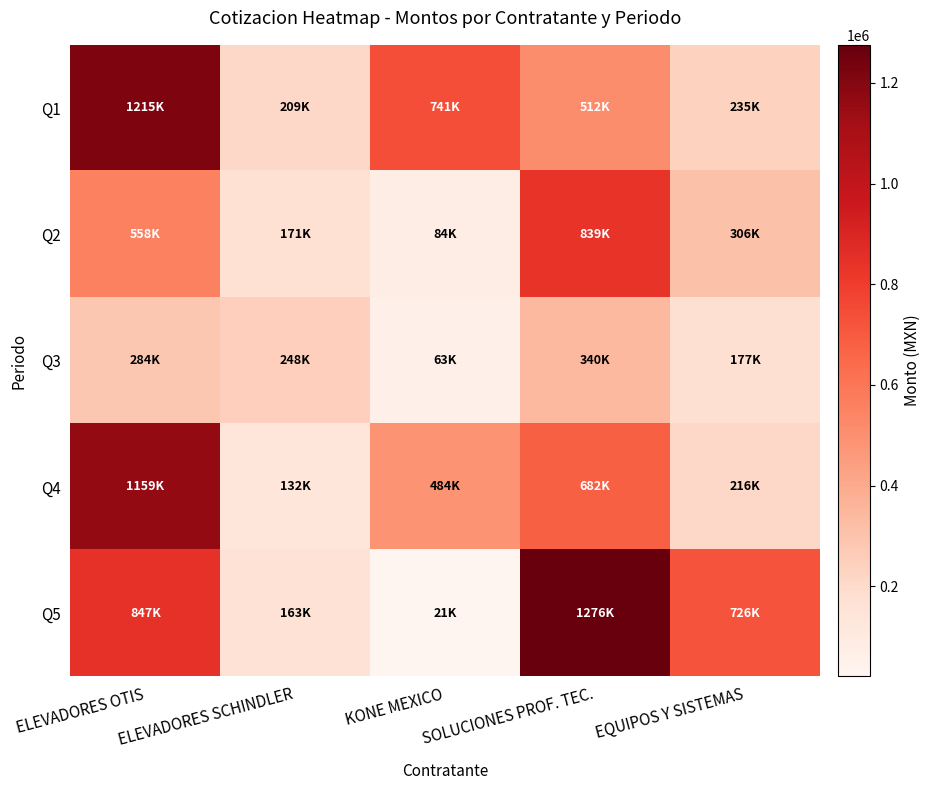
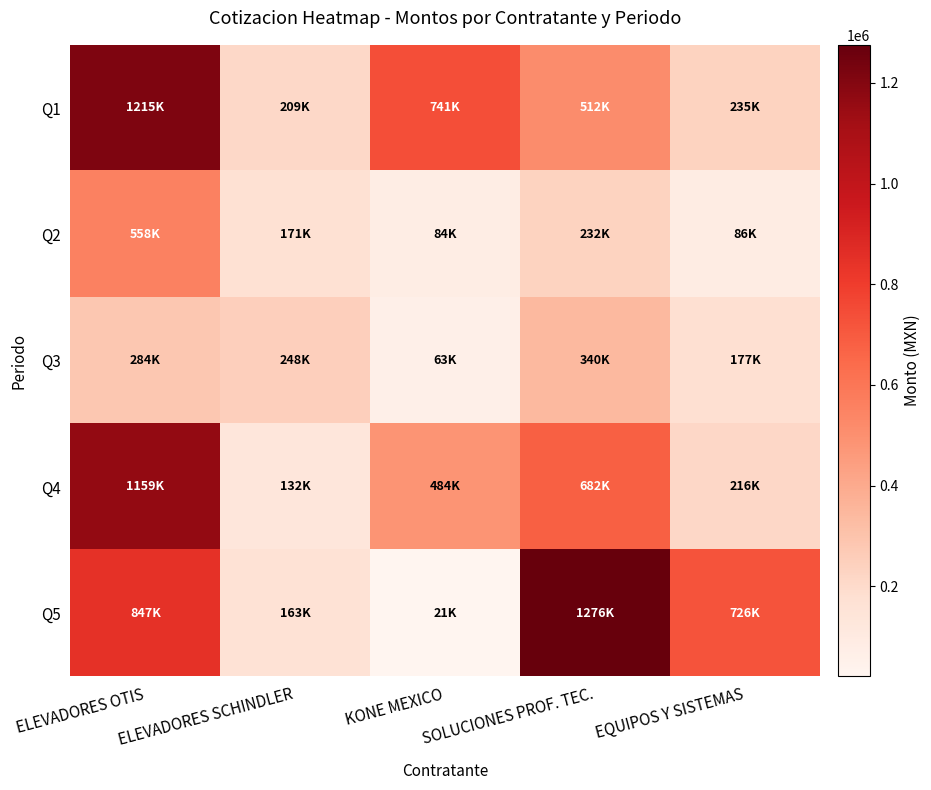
Q2, SOLUCIONES PROF. TEC.: 839K -> 232K
Q2, EQUIPOS Y SISTEMAS: 306K -> 86K
